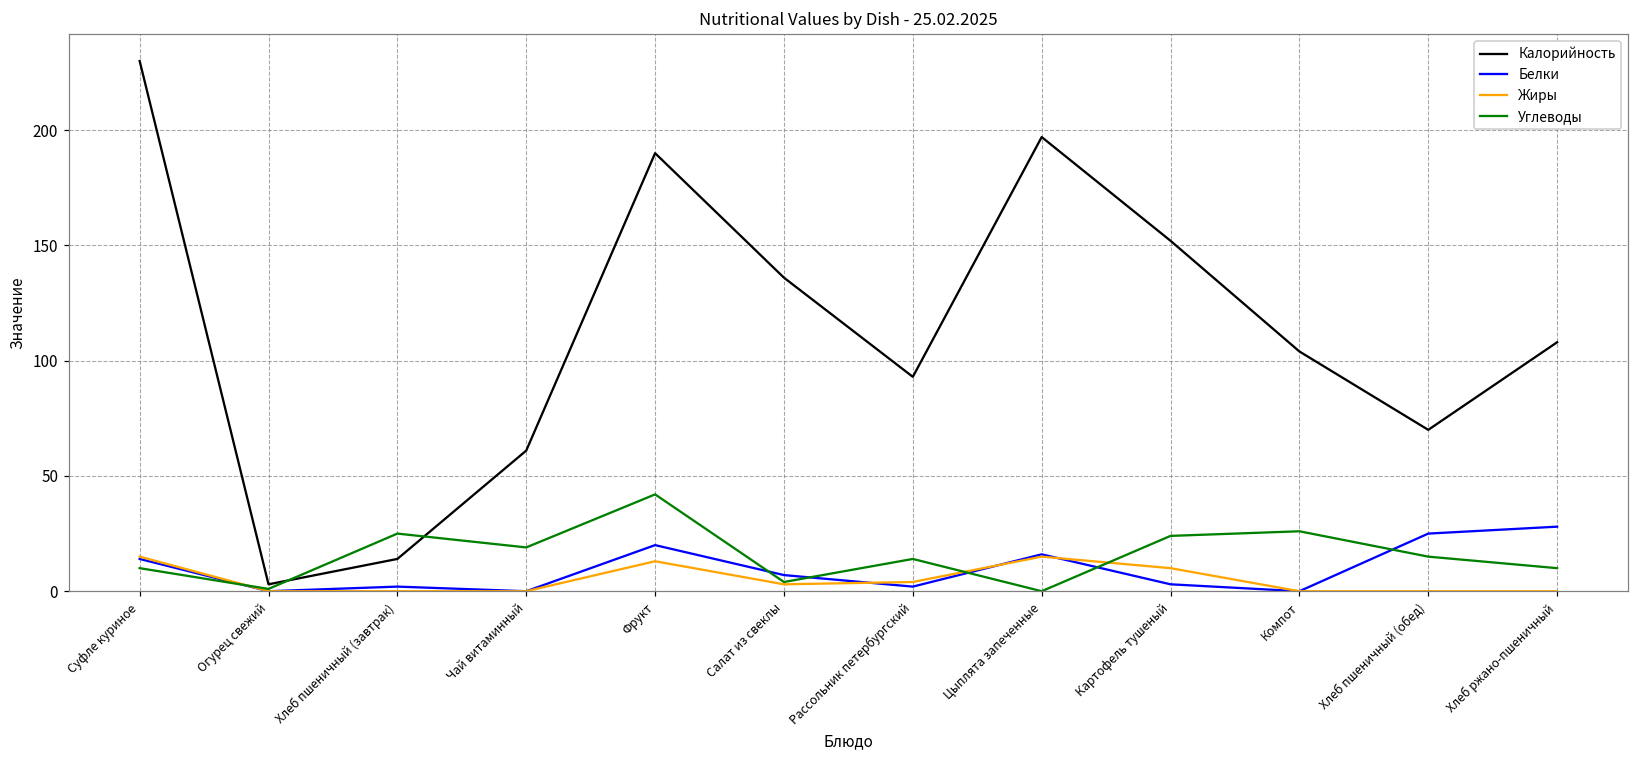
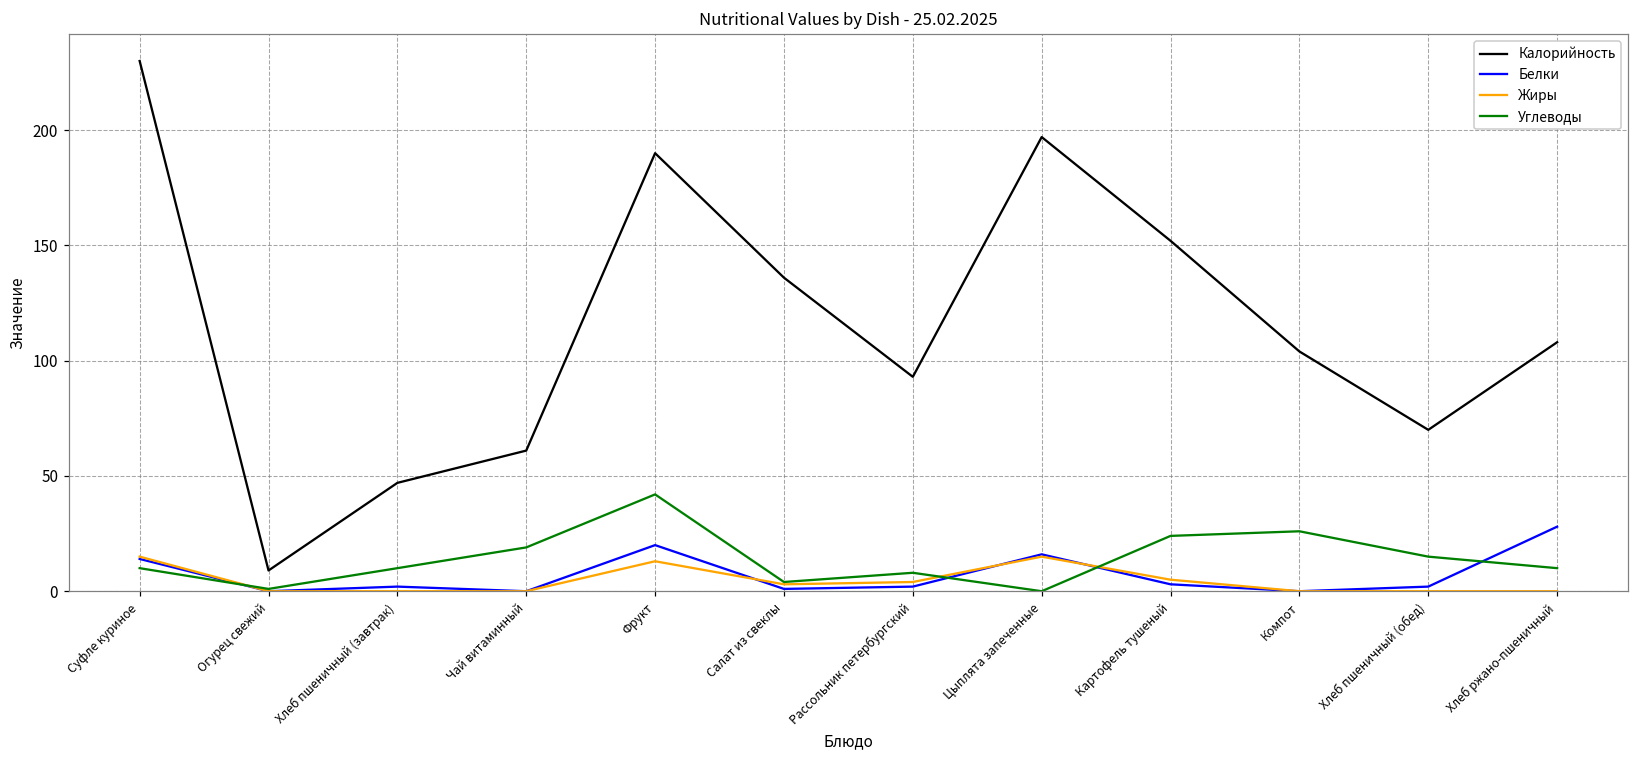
Калорийность, Огурец свежий: 3 -> 9
Калорийность, Хлеб пшеничный (завтрак): 14 -> 47
Углеводы, Хлеб пшеничный (завтрак): 25 -> 10
Белки, Салат из свеклы: 7 -> 1
Углеводы, Рассольник петербургский: 14 -> 8
Жиры, Картофель тушеный: 10 -> 5
Белки, Хлеб пшеничный (обед): 25 -> 2
